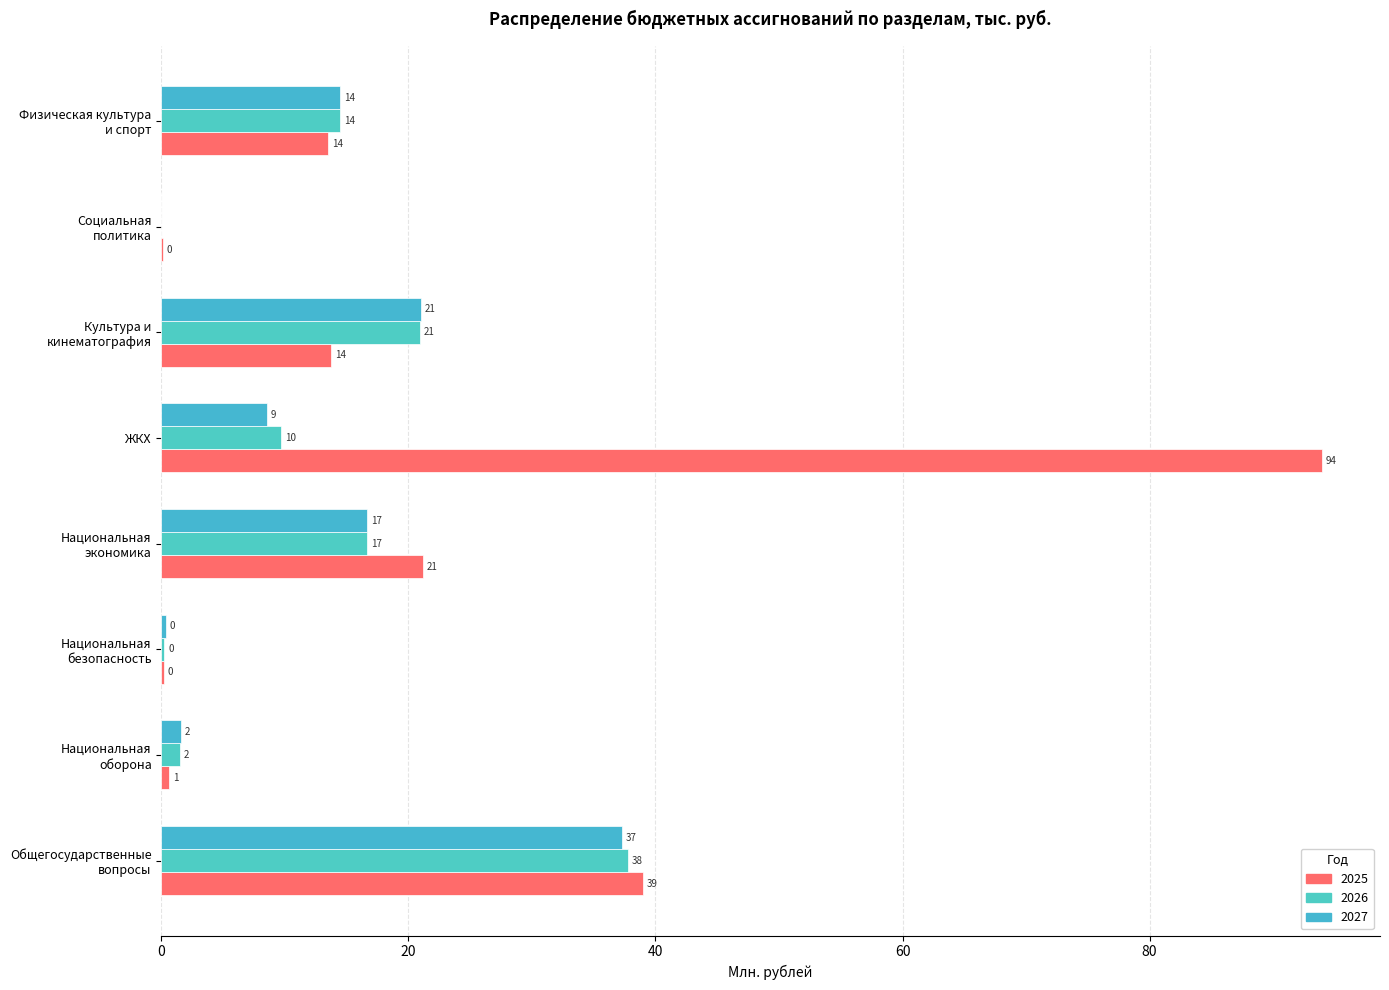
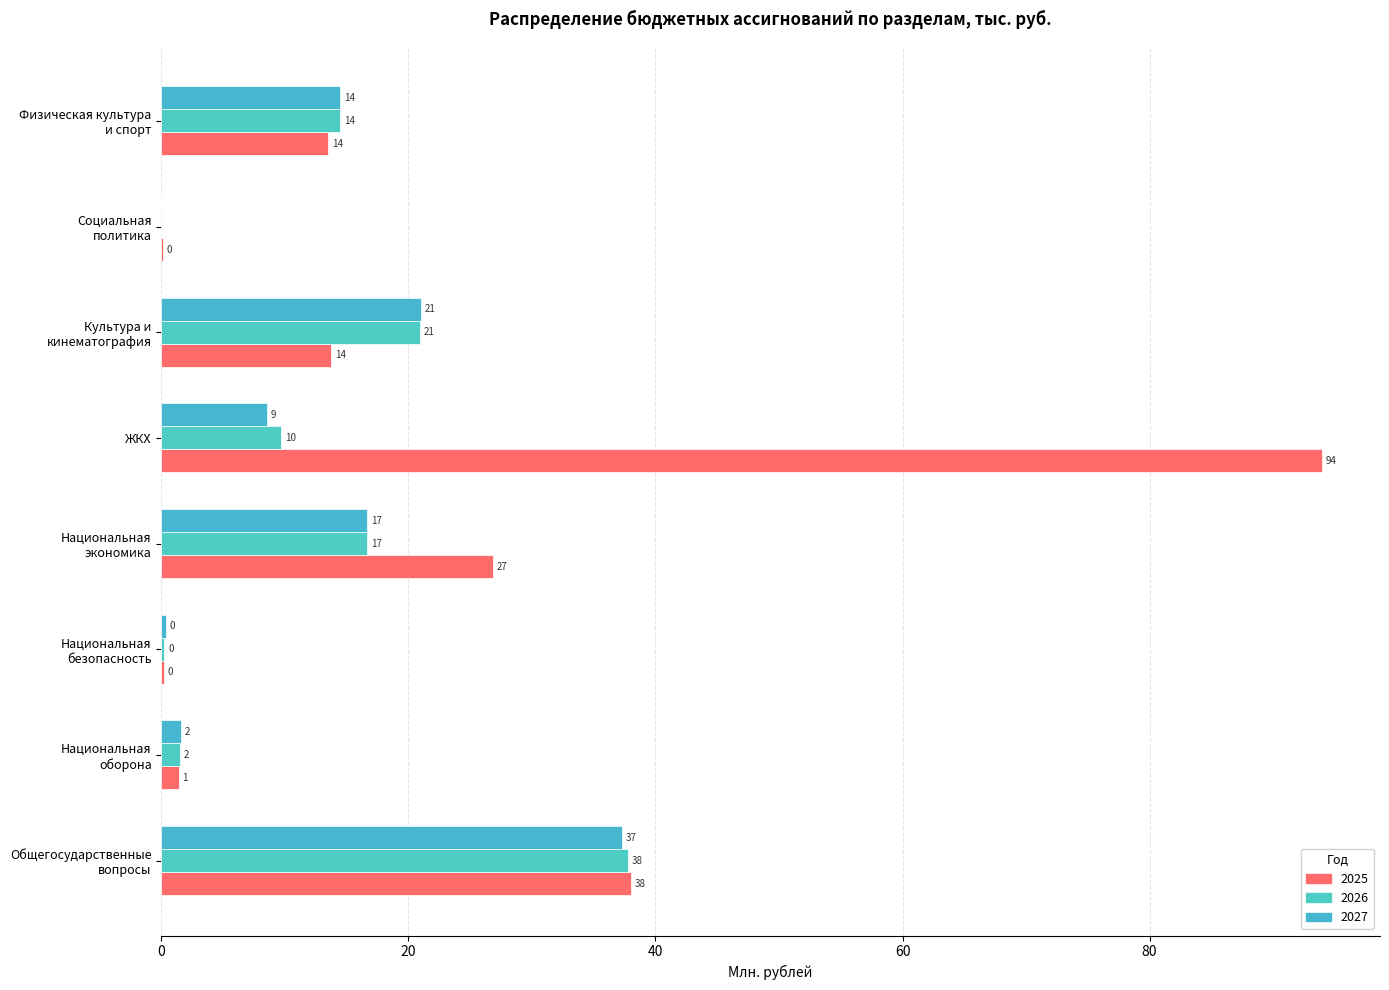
2025, Национальная экономика: 21 -> 27
2025, Национальная оборона: 0.6 -> 1.4
2025, Общегосударственные вопросы: 39 -> 38
